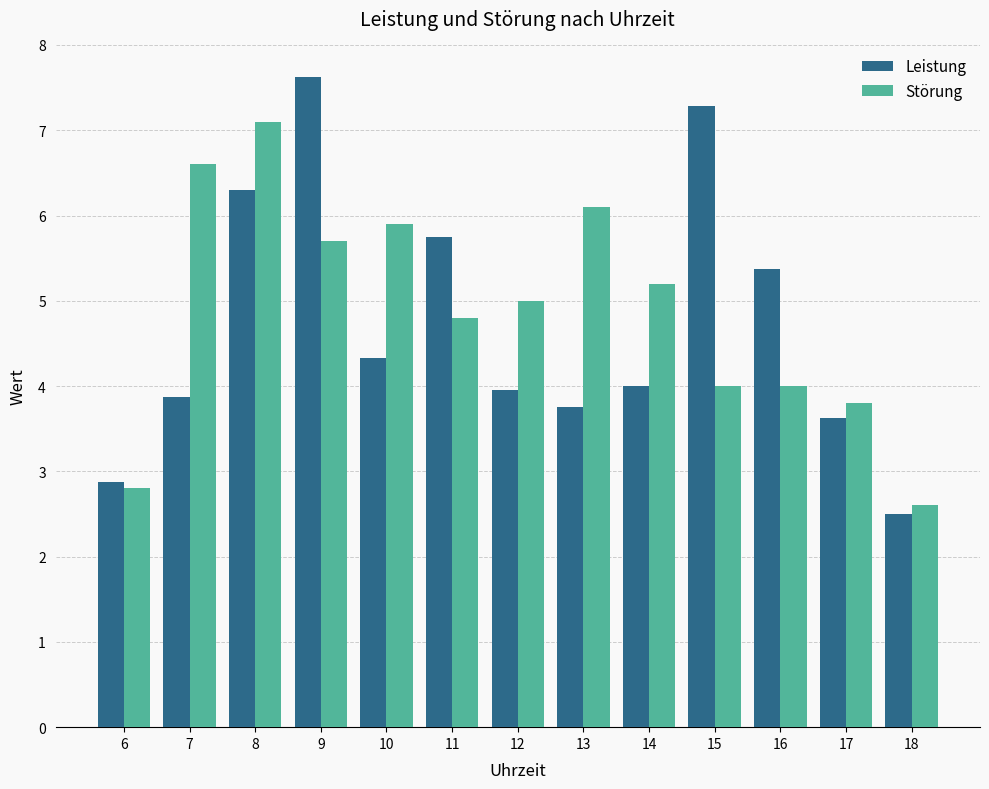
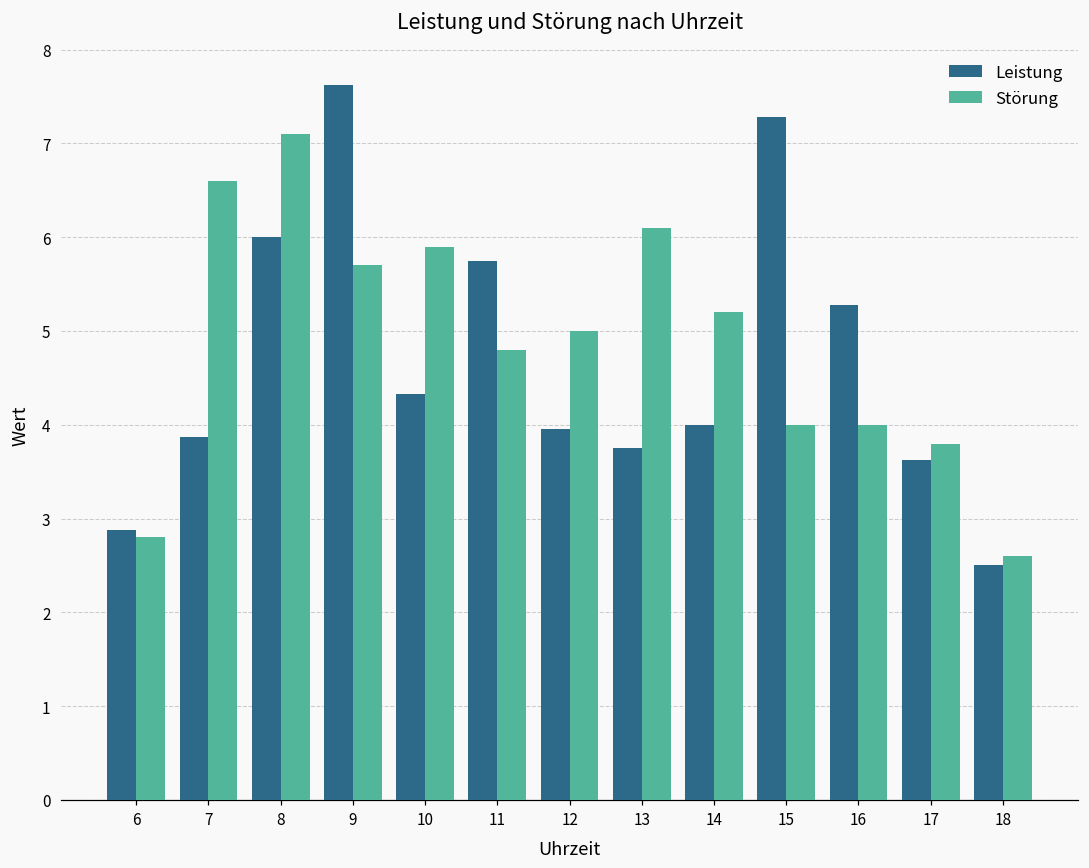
Leistung, 8: 6.3 -> 6.0
Leistung, 16: 5.4 -> 5.3
